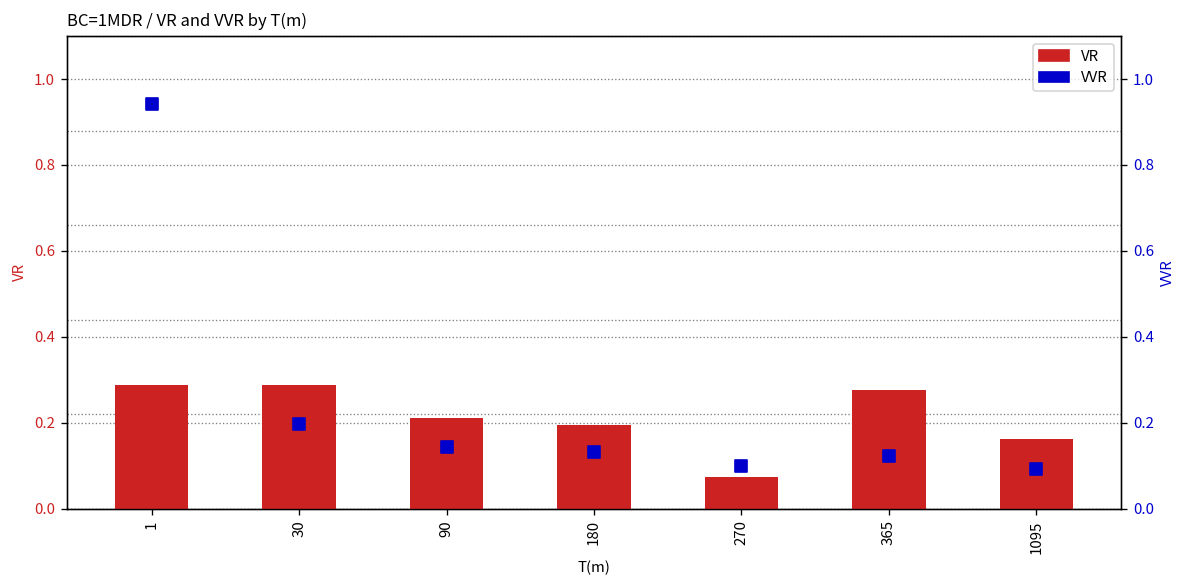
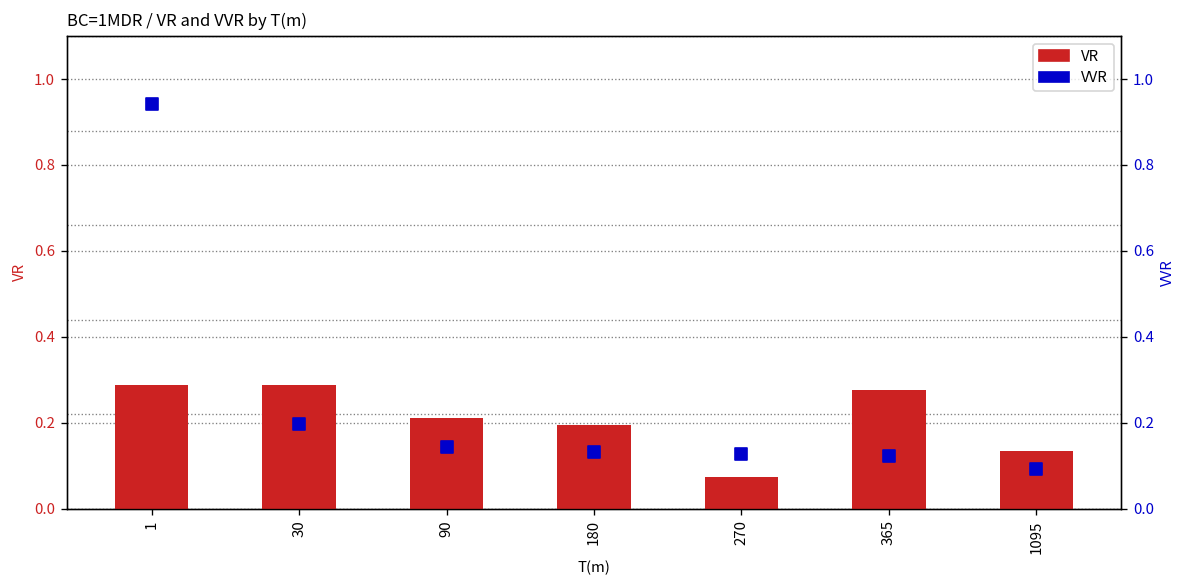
VR, 1095: 0.16 -> 0.13
VVR, 270: 0.10 -> 0.13
